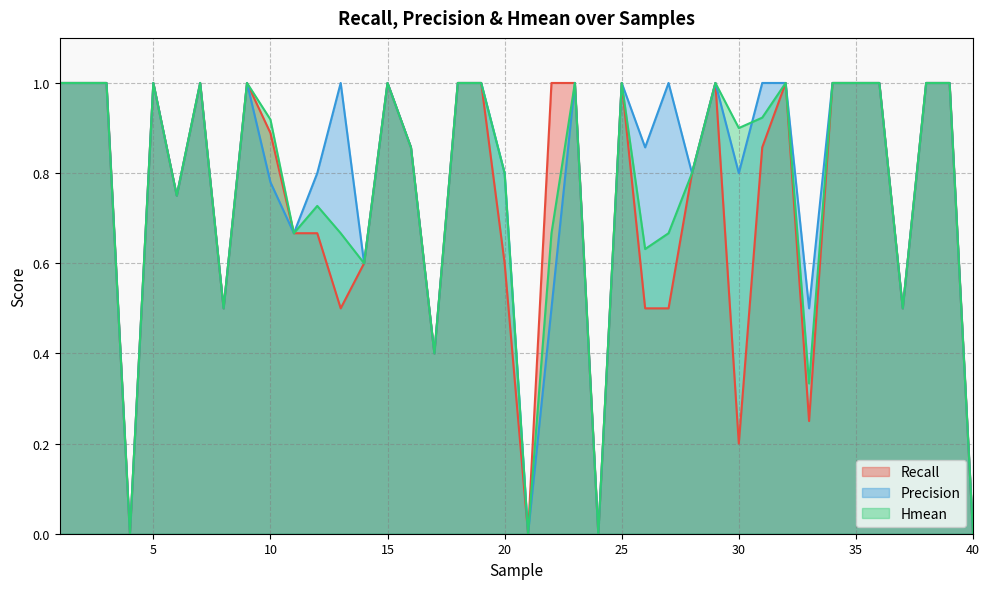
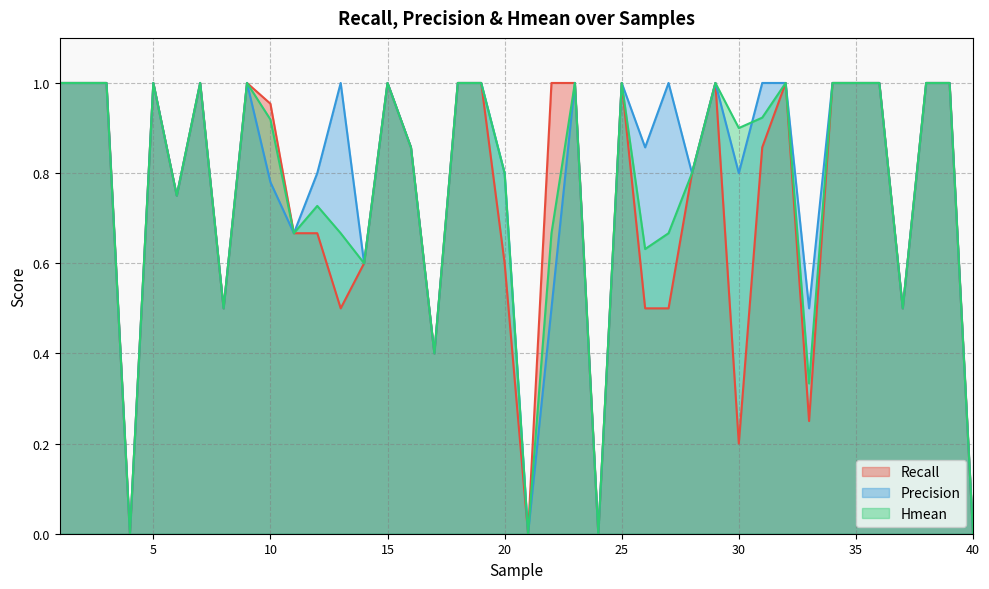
Recall, 10: 0.89 -> 0.95
